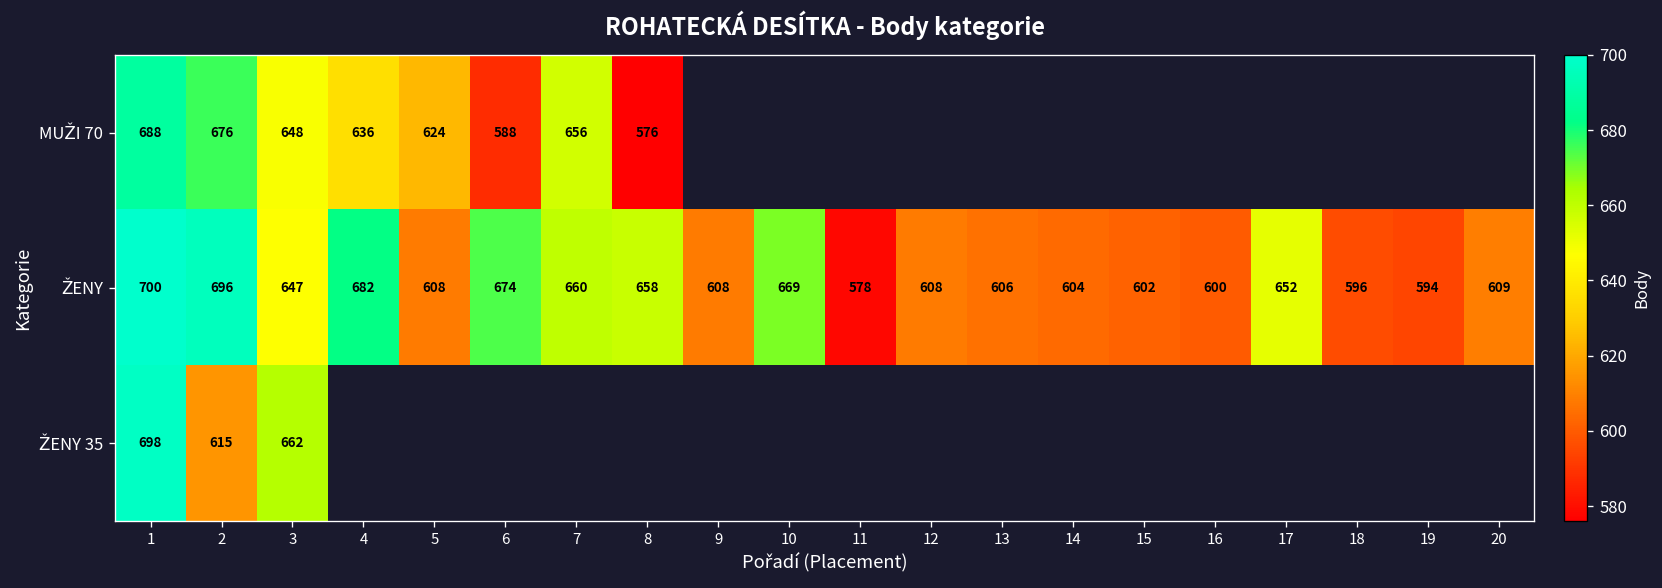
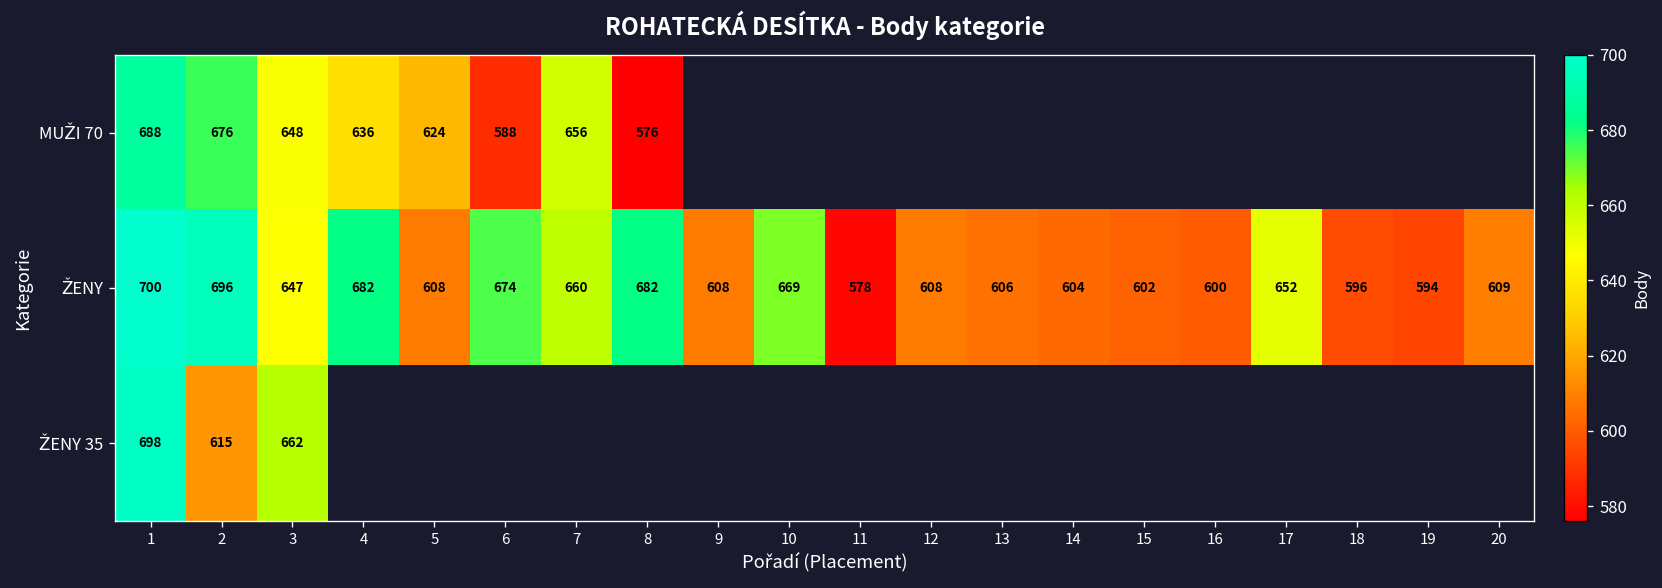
ŽENY, 8: 658 -> 682
